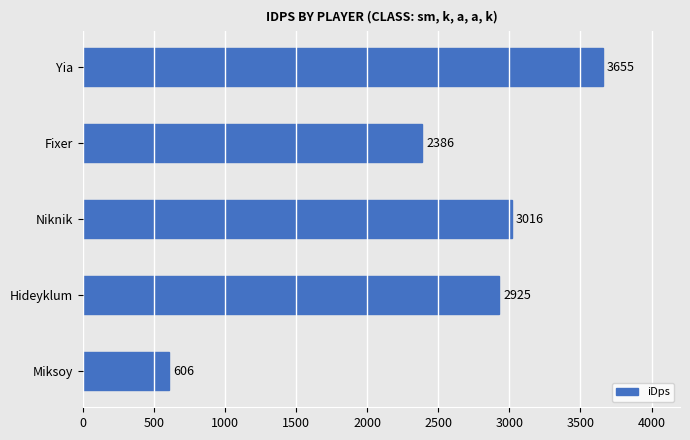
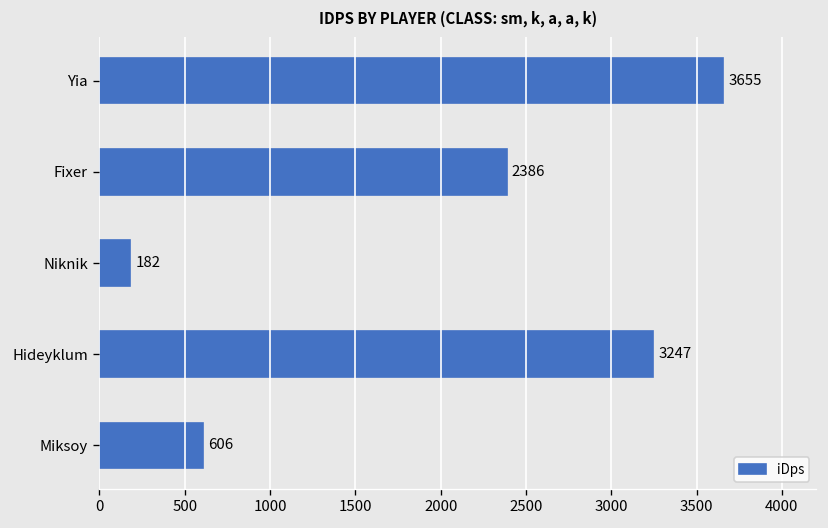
Niknik: 3016 -> 182
Hideyklum: 2925 -> 3247
